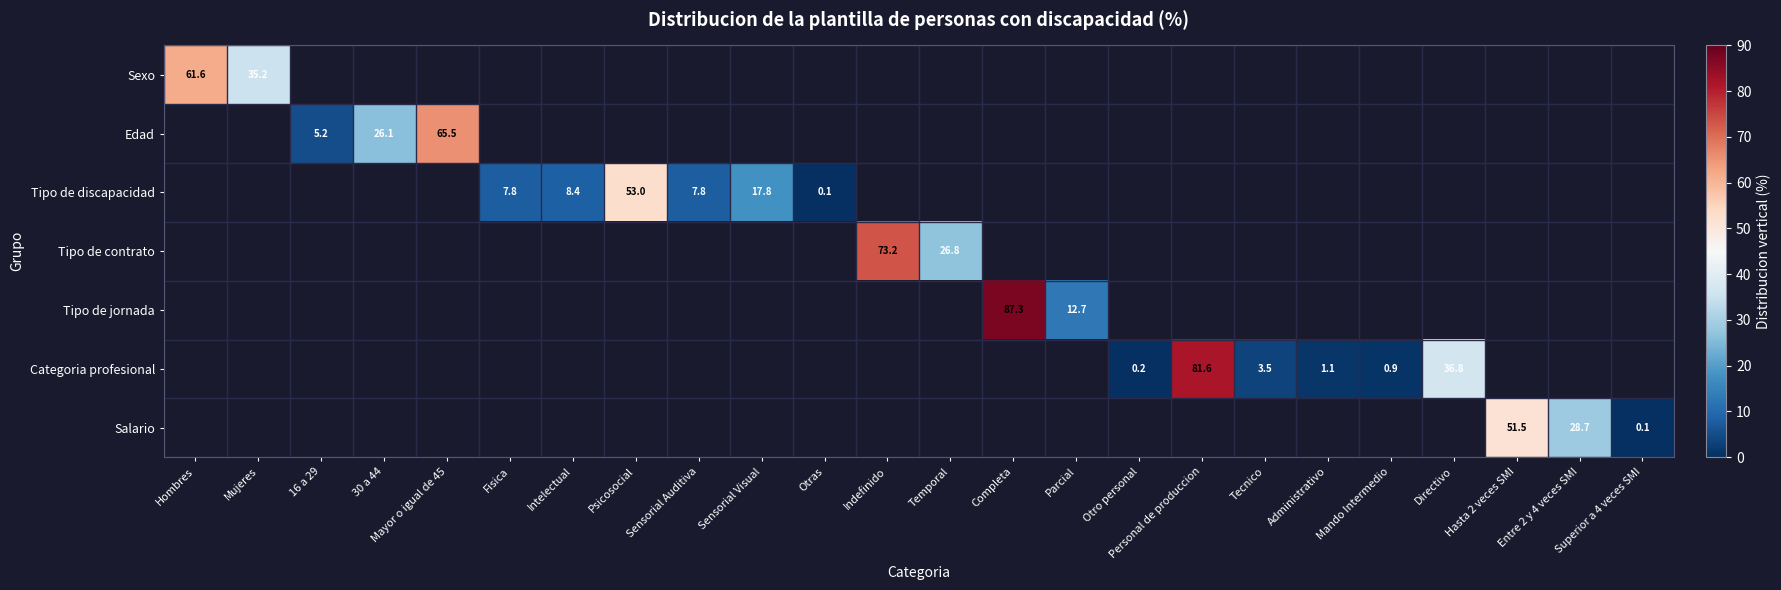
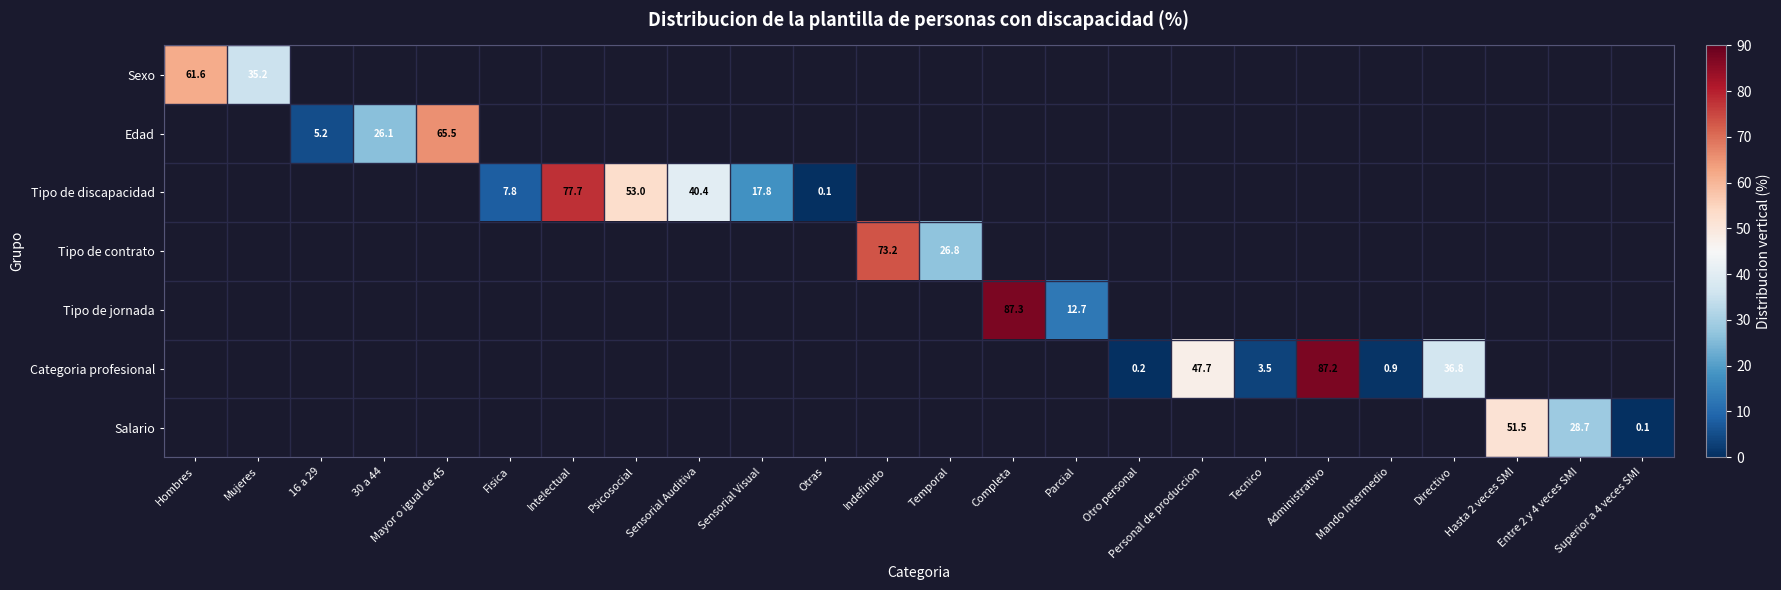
Tipo de discapacidad, Intelectual: 8.4 -> 77.7
Tipo de discapacidad, Sensorial Auditiva: 7.8 -> 40.4
Categoria profesional, Personal de produccion: 81.6 -> 47.7
Categoria profesional, Administrativo: 1.1 -> 87.2
